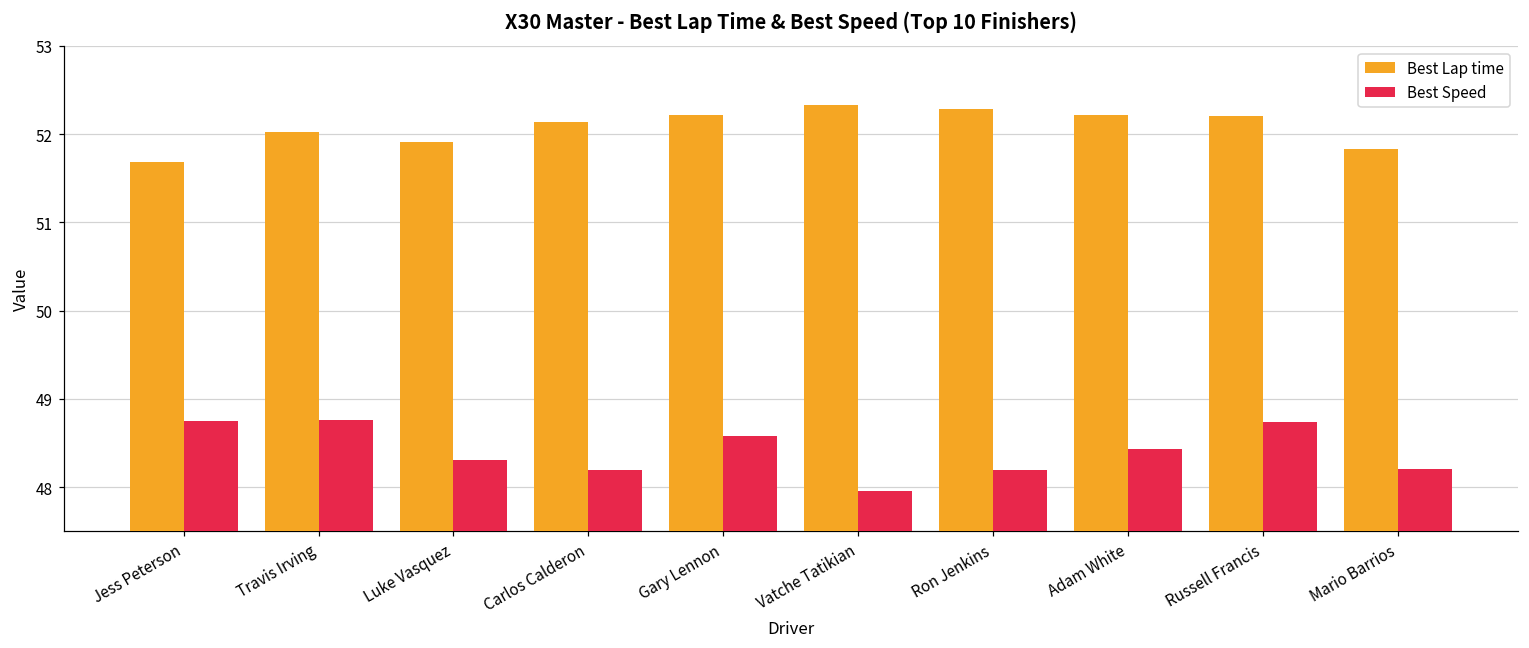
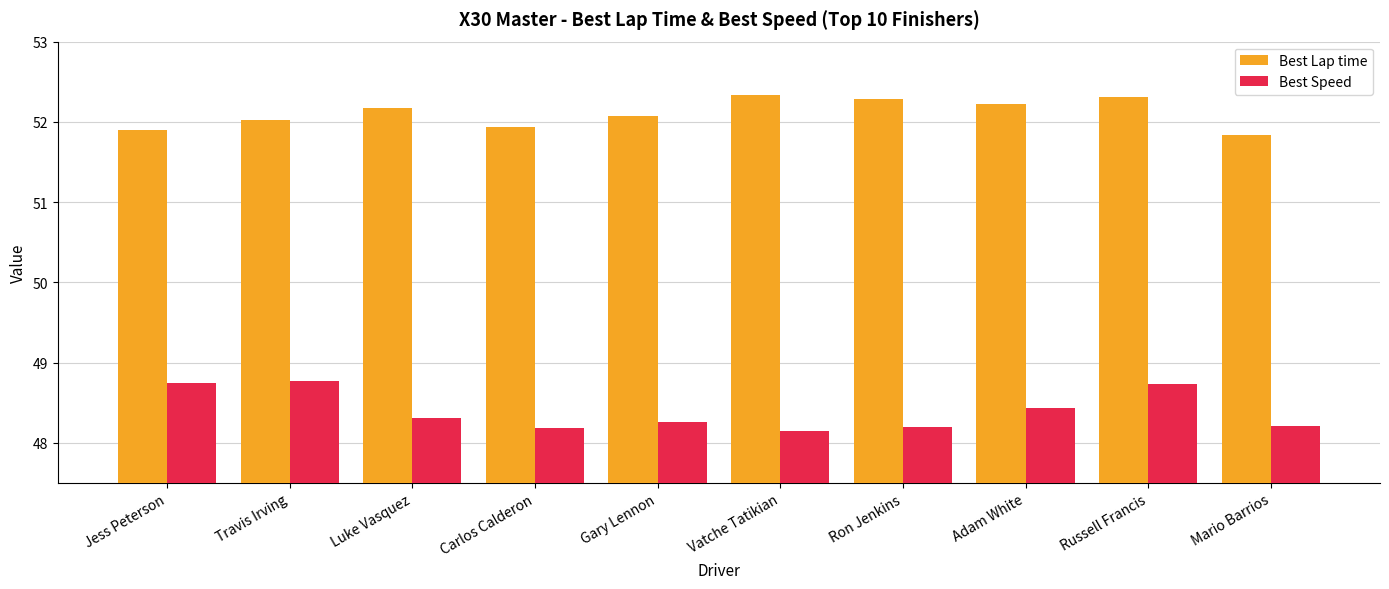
Best Lap time, Jess Peterson: 51.7 -> 51.9
Best Lap time, Luke Vasquez: 51.9 -> 52.2
Best Lap time, Carlos Calderon: 52.1 -> 51.9
Best Lap time, Gary Lennon: 52.2 -> 52.1
Best Speed, Gary Lennon: 48.6 -> 48.3
Best Speed, Vatche Tatikian: 48.0 -> 48.2
Best Lap time, Russell Francis: 52.2 -> 52.3
